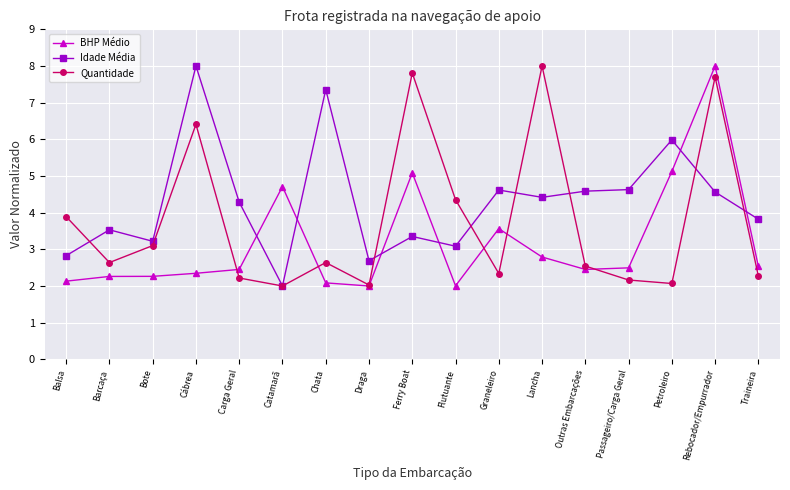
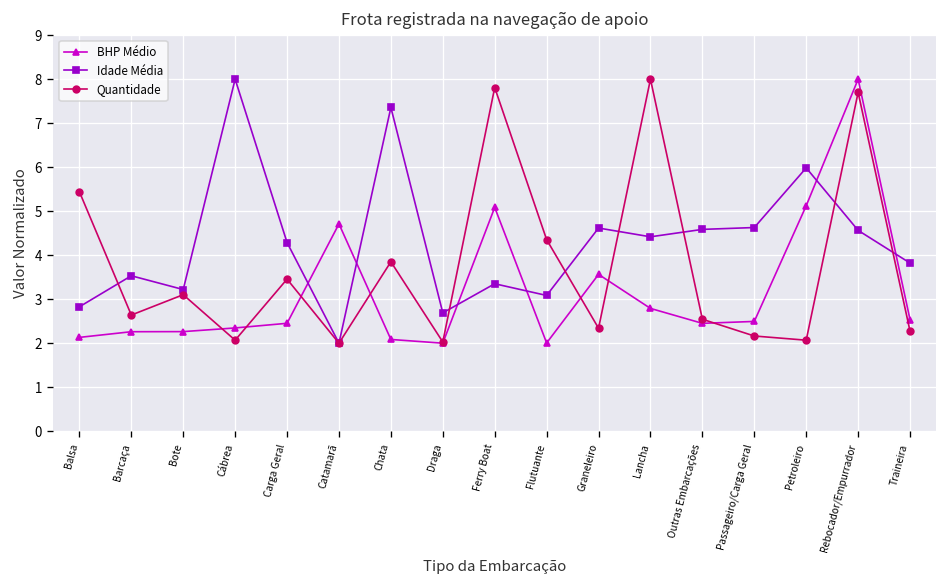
Quantidade, Balsa: 3.9 -> 5.4
Quantidade, Cábrea: 6.4 -> 2.1
Quantidade, Carga Geral: 2.2 -> 3.5
Quantidade, Chata: 2.6 -> 3.9
